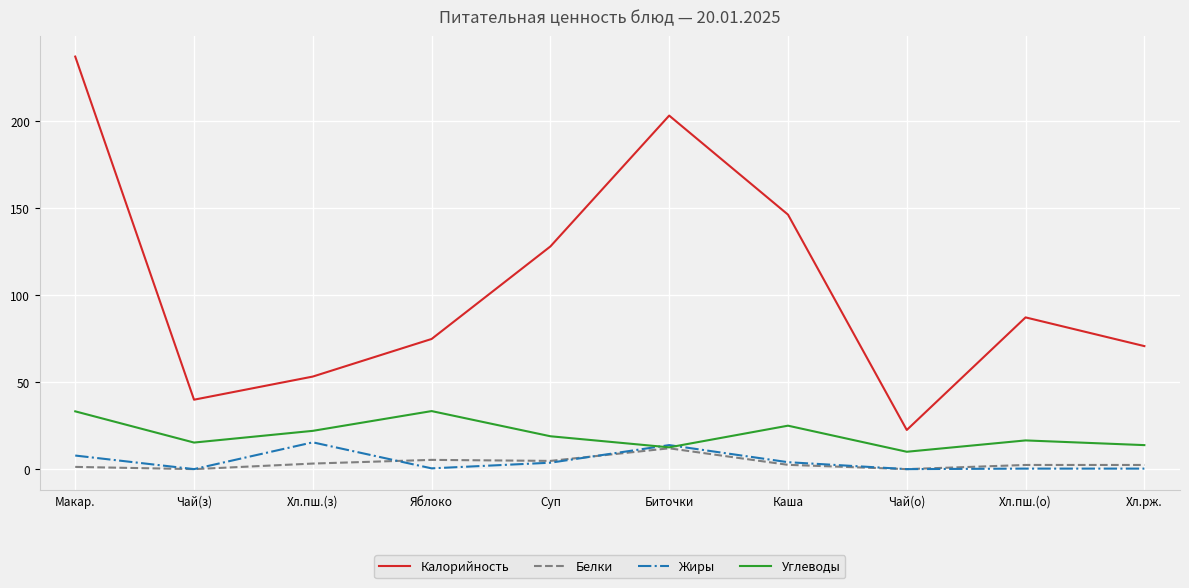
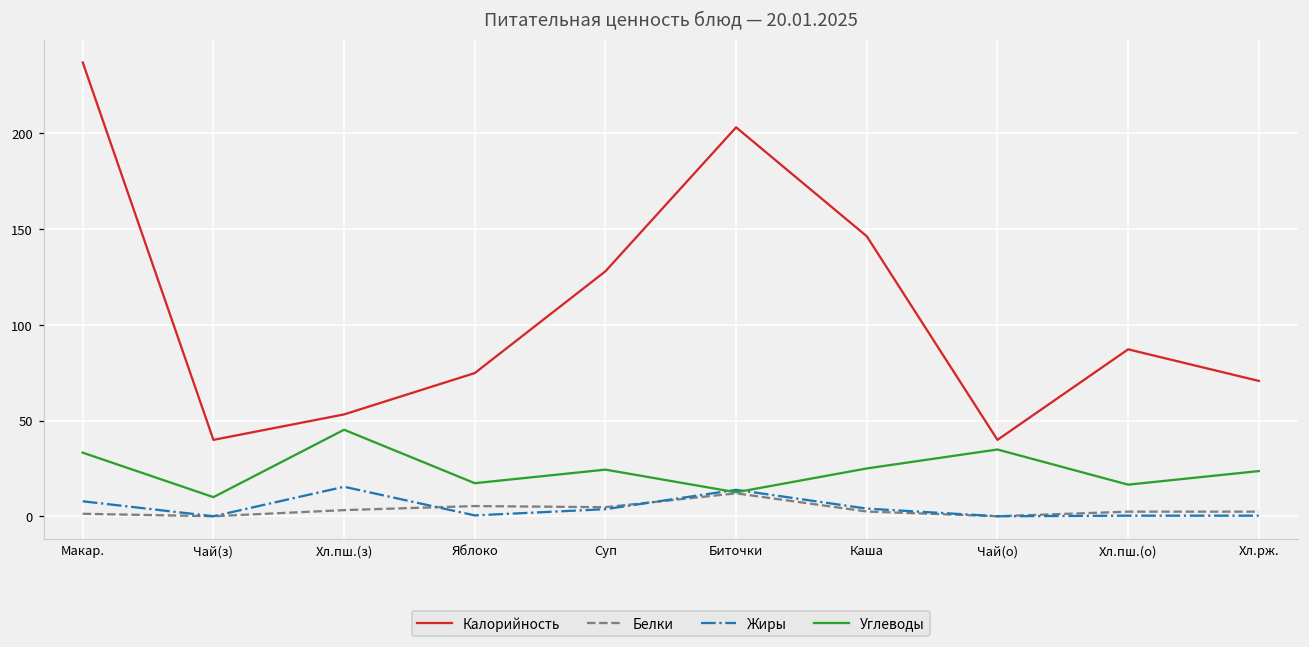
Углеводы, Чай(з): 15 -> 10
Углеводы, Хл.пш.(з): 22 -> 45
Углеводы, Яблоко: 33 -> 17
Углеводы, Суп: 19 -> 24
Калорийность, Чай(о): 23 -> 40
Углеводы, Чай(о): 10 -> 35
Углеводы, Хл.рж.: 14 -> 24
